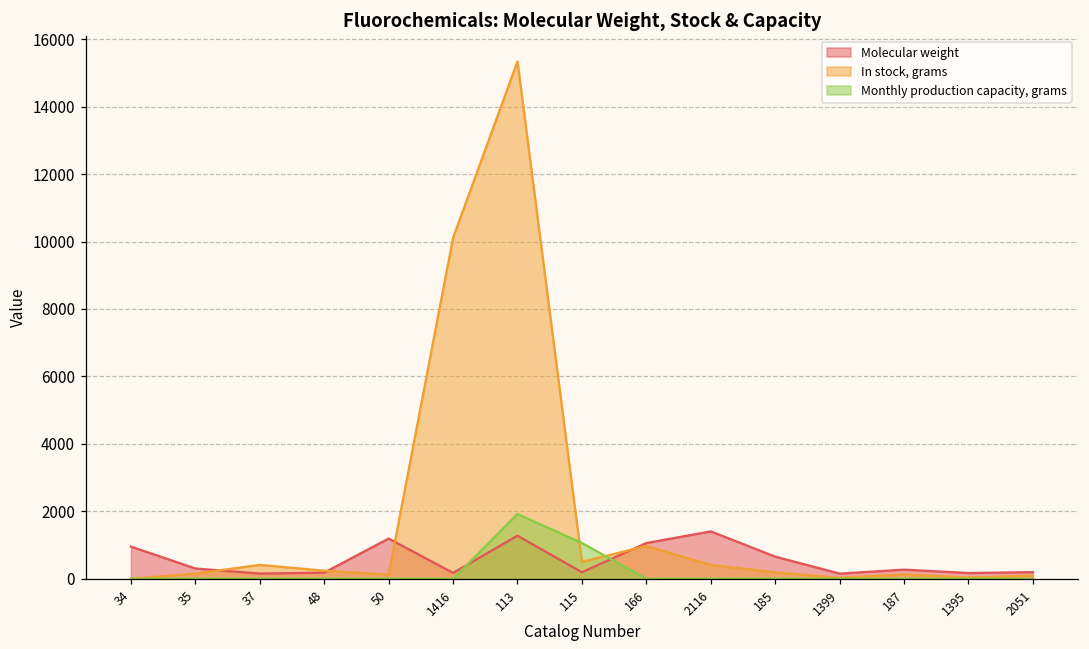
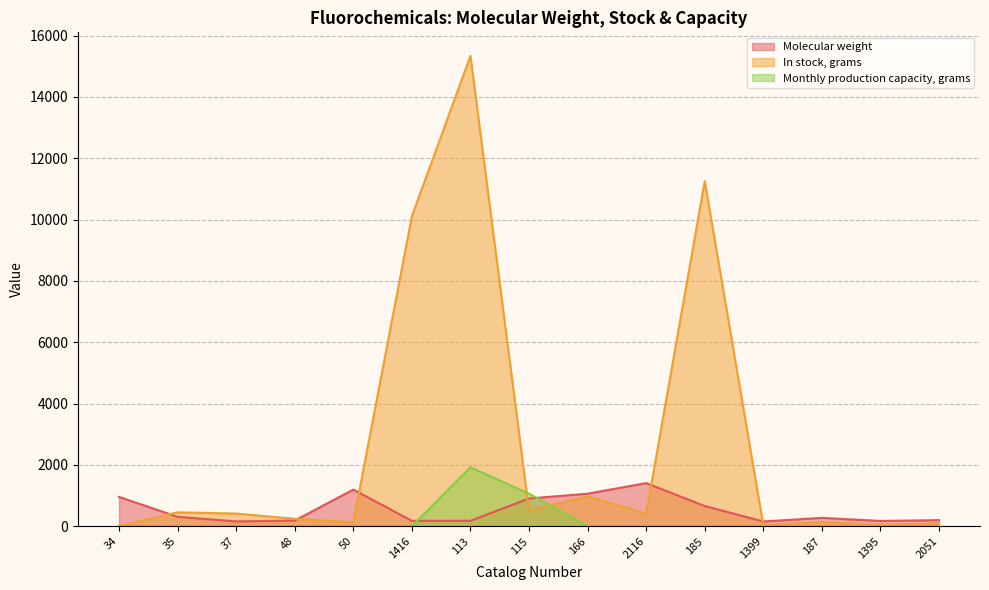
In stock, grams, 35: 200 -> 500
Molecular weight, 113: 1300 -> 200
Molecular weight, 115: 200 -> 900
In stock, grams, 185: 200 -> 11300
